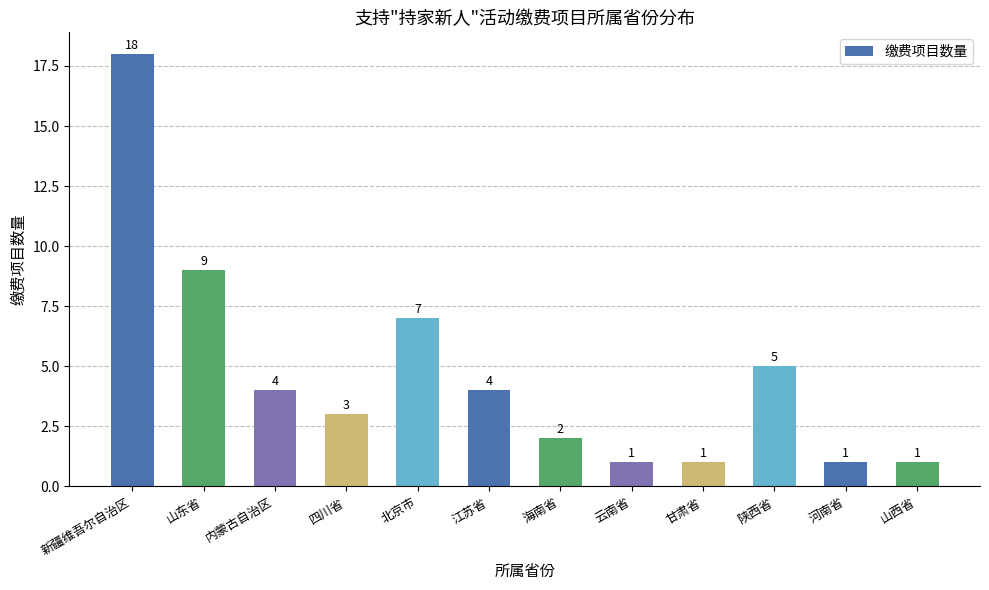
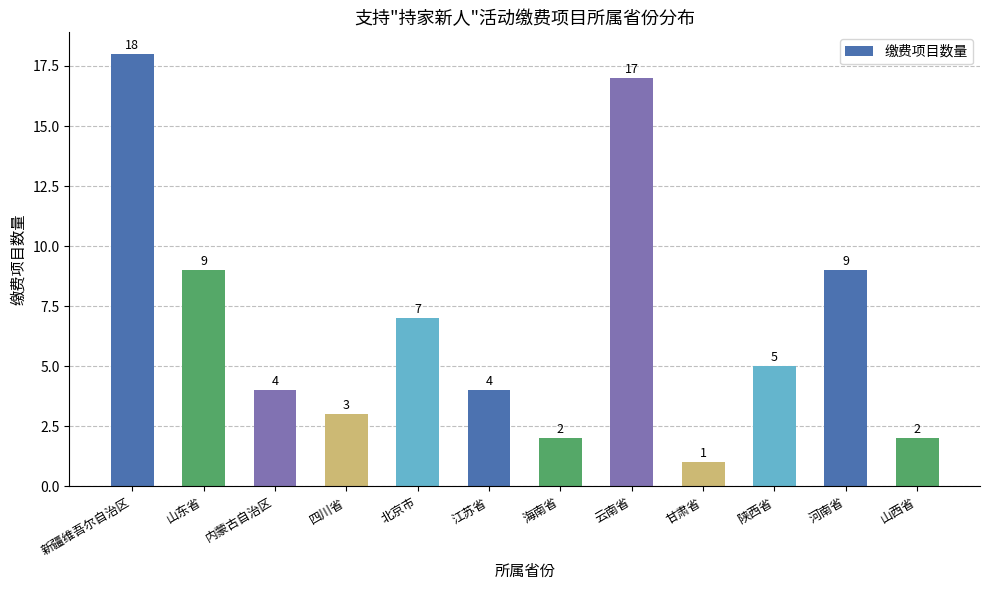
云南省: 1 -> 17
河南省: 1 -> 9
山西省: 1 -> 2
